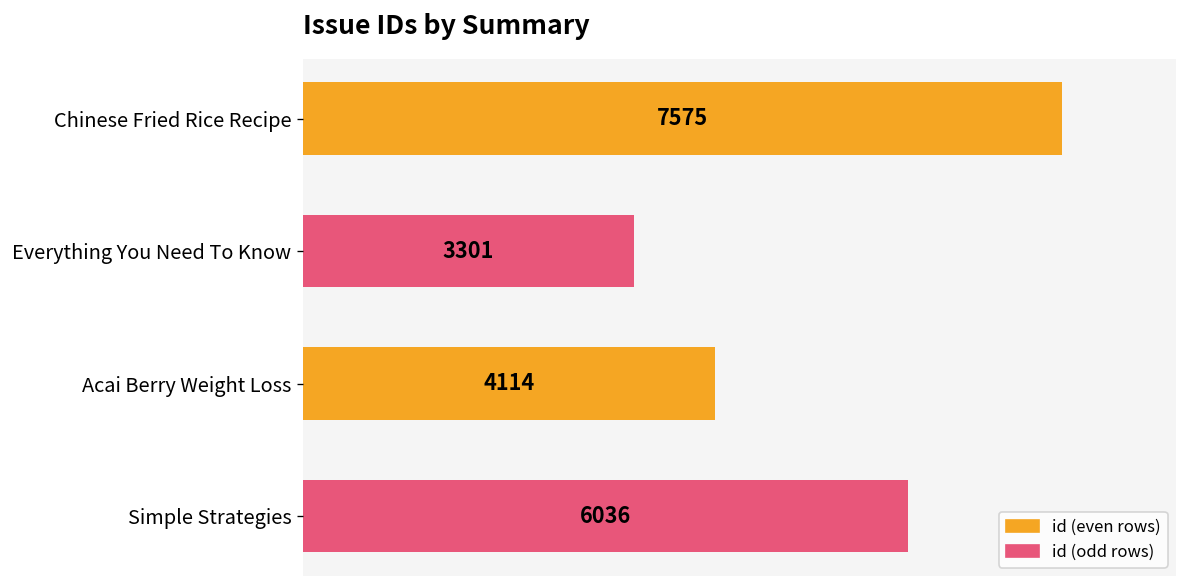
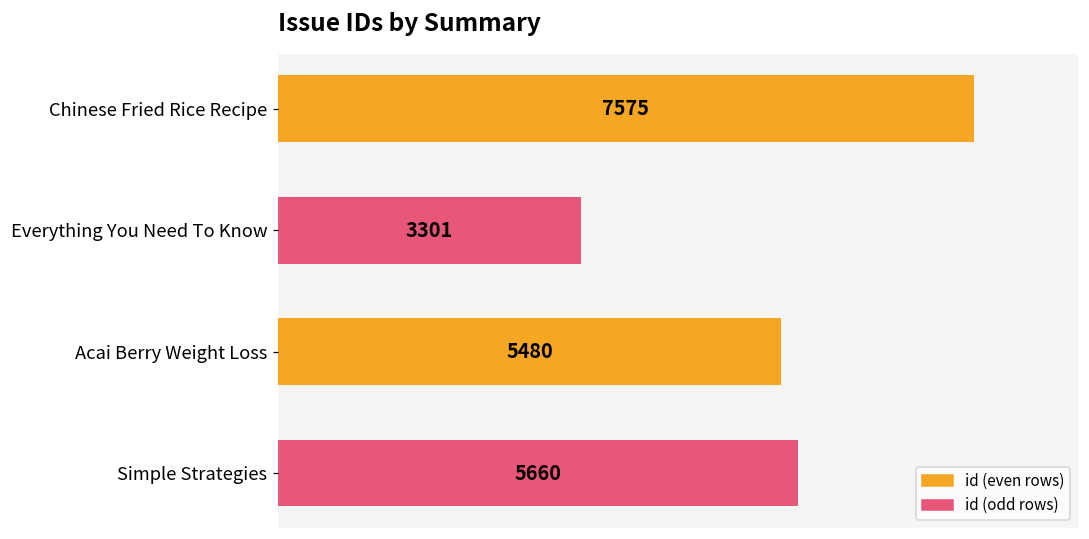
Acai Berry Weight Loss: 4114 -> 5480
Simple Strategies: 6036 -> 5660
